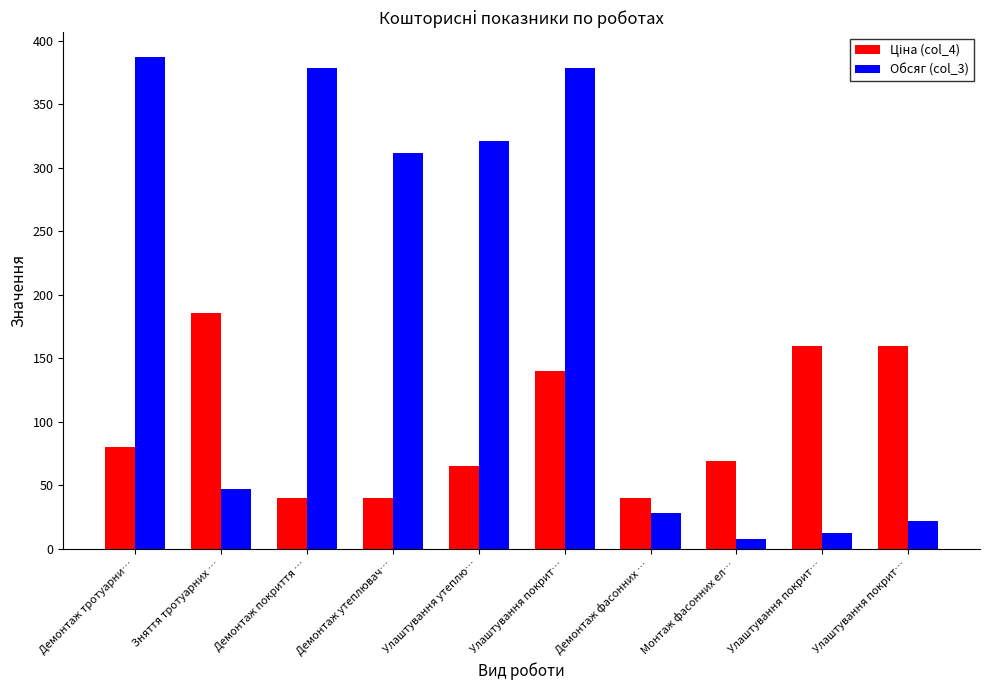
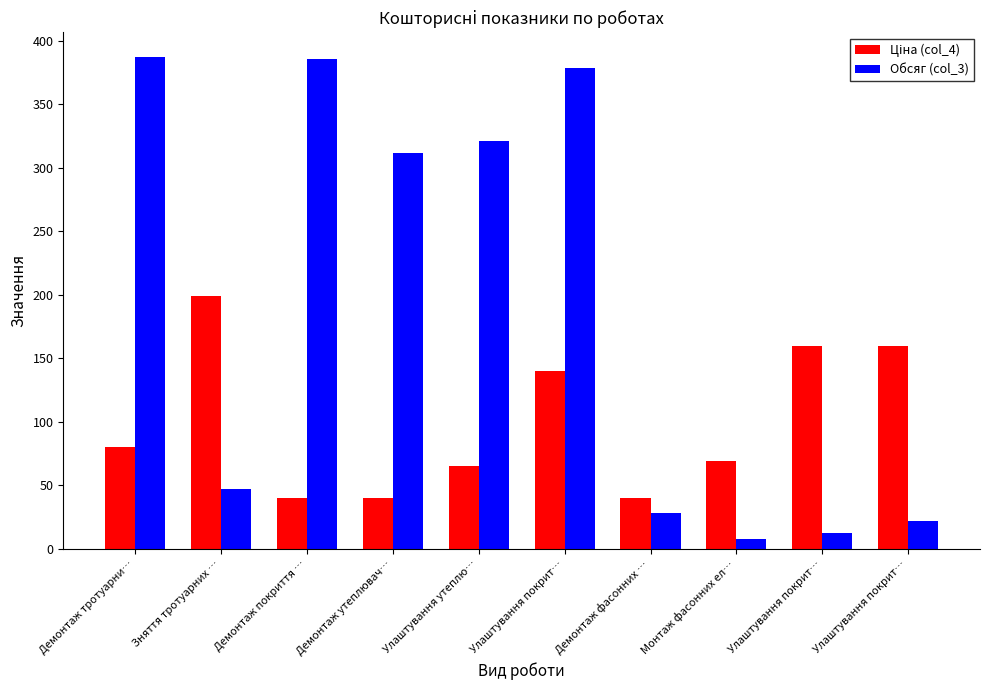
Ціна (col_4), Зняття тротуарних …: 186 -> 199
Обсяг (col_3), Демонтаж покриття …: 379 -> 385
